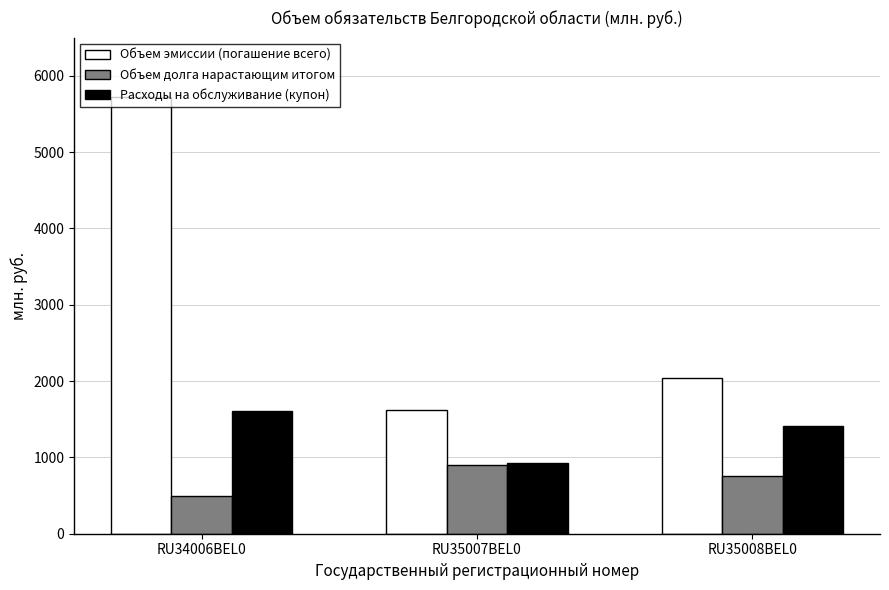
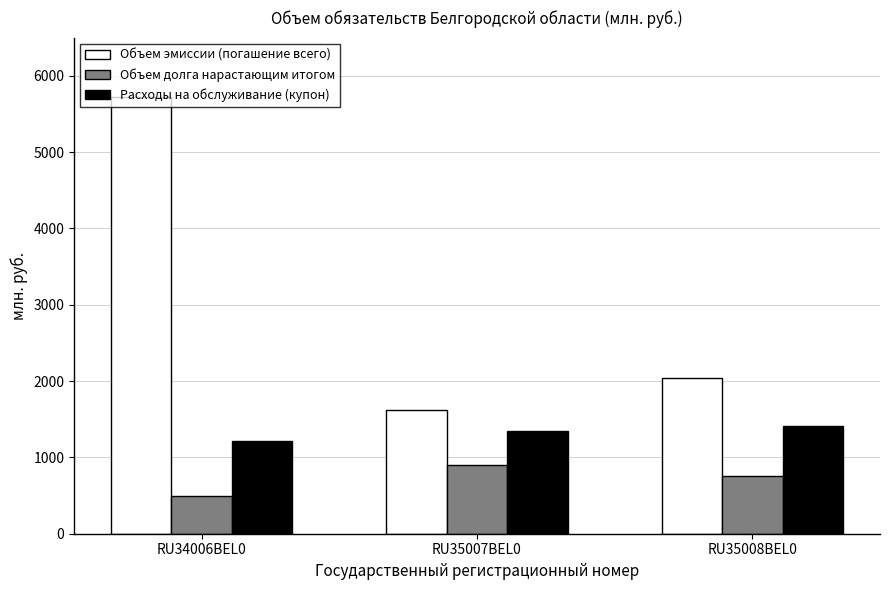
Расходы на обслуживание (купон), RU34006BEL0: 1600 -> 1200
Расходы на обслуживание (купон), RU35007BEL0: 900 -> 1400
